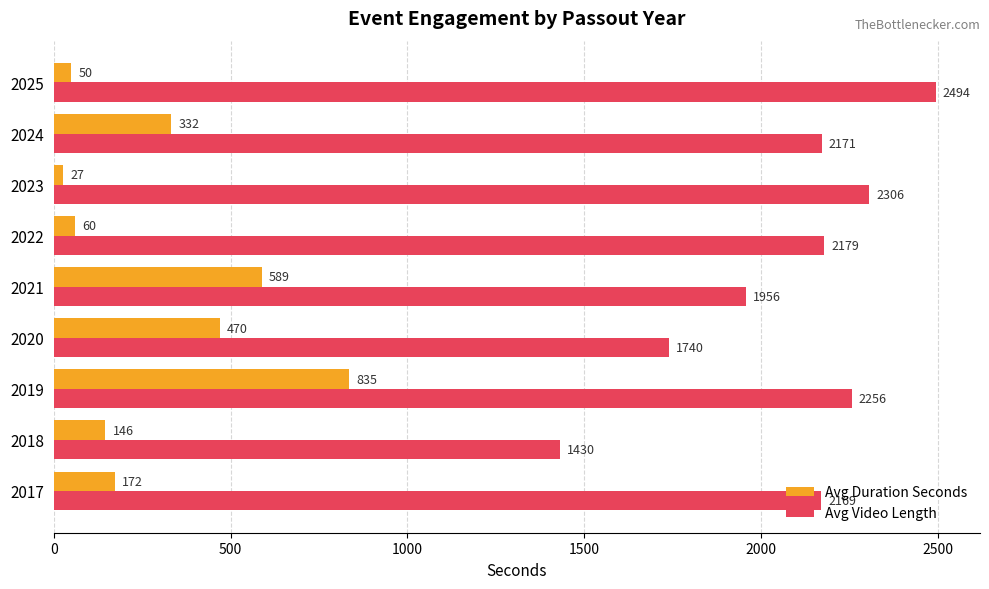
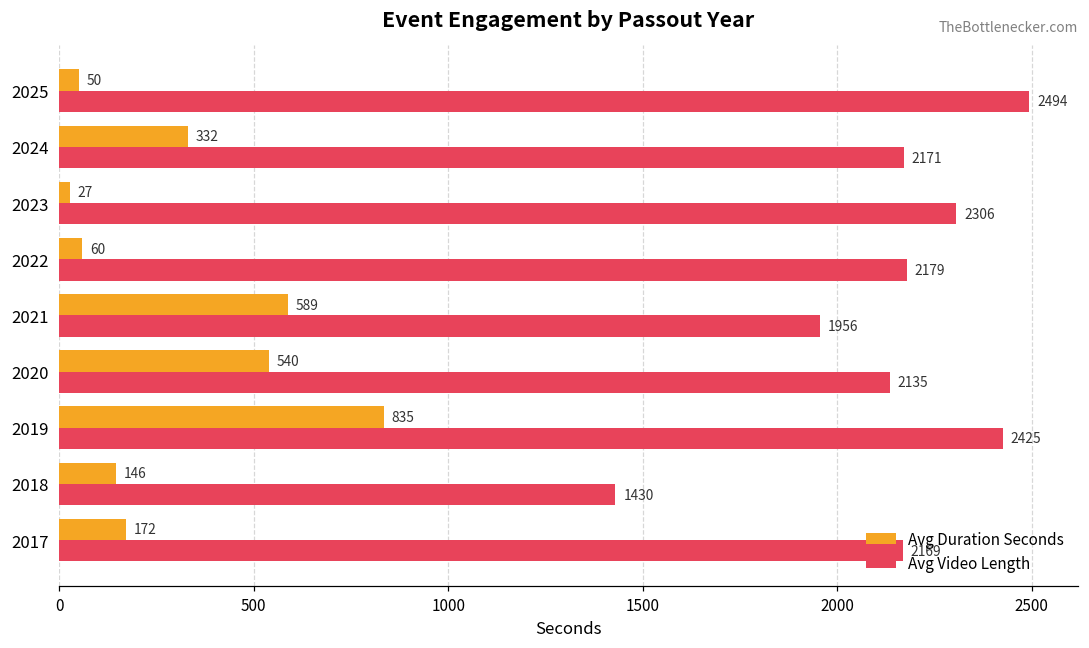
Avg Duration Seconds, 2020: 470 -> 540
Avg Video Length, 2020: 1740 -> 2135
Avg Video Length, 2019: 2256 -> 2425
